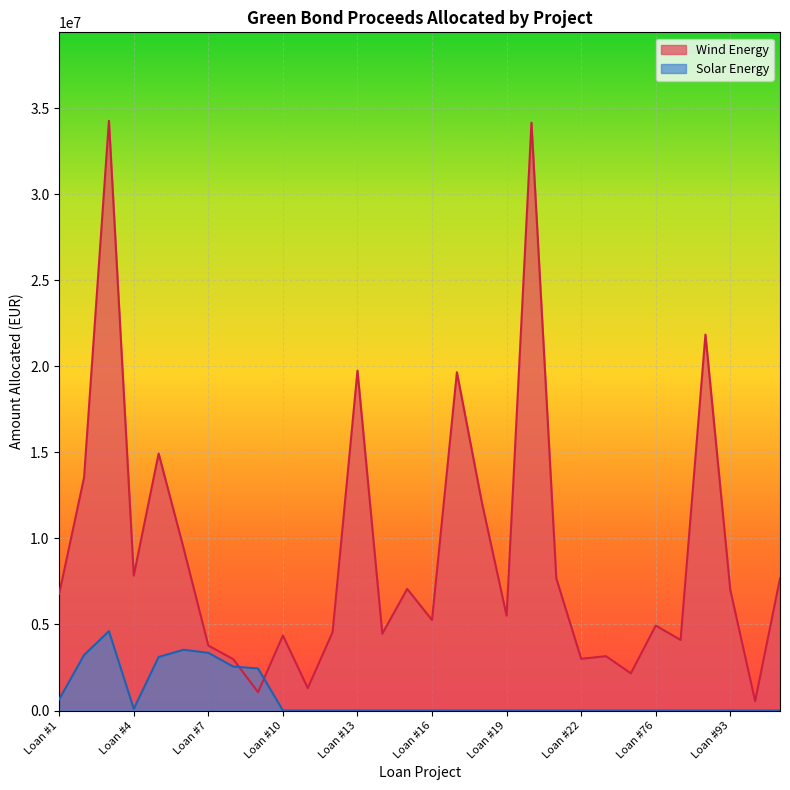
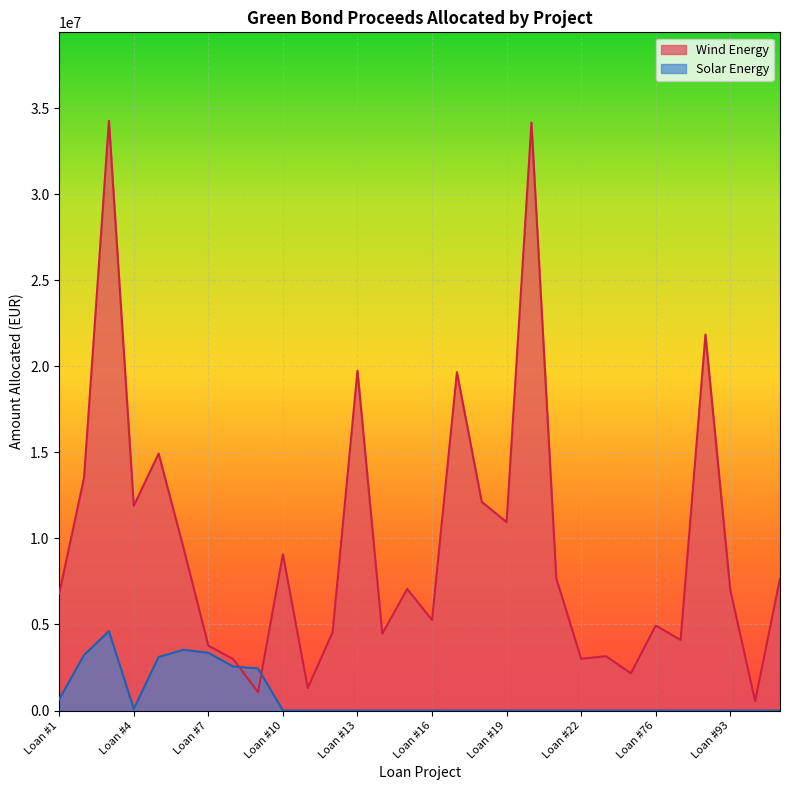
Wind Energy, Loan #4: 7800000 -> 11900000
Wind Energy, Loan #10: 4400000 -> 9100000
Wind Energy, Loan #19: 5500000 -> 10900000
